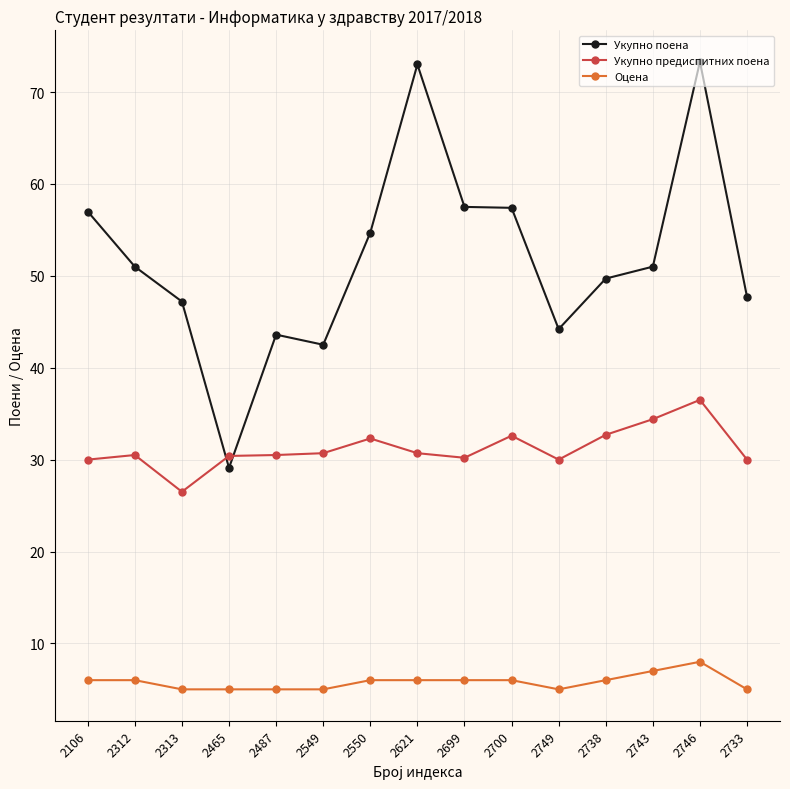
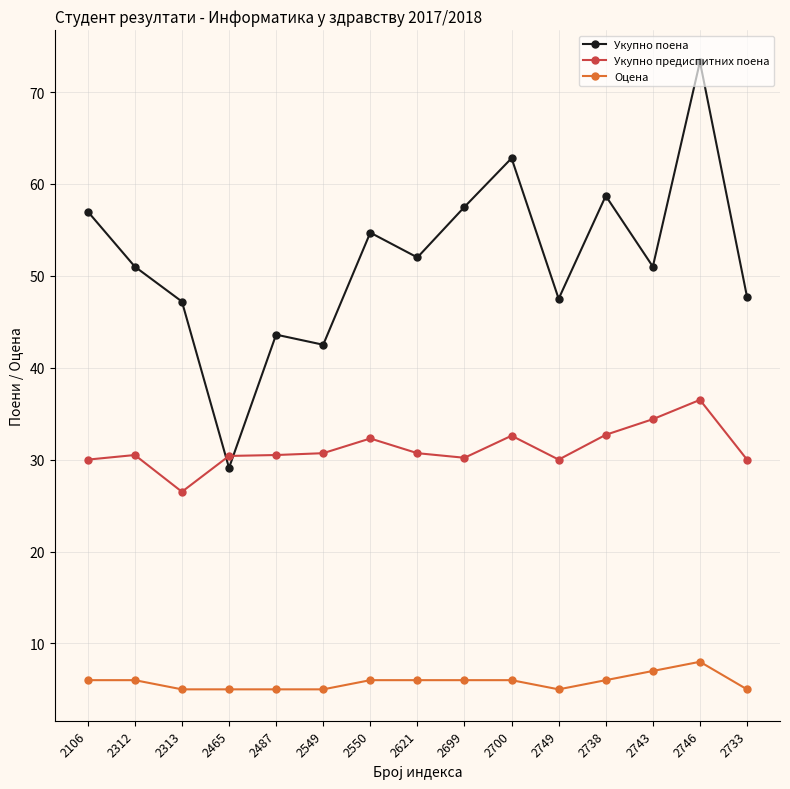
Укупно поена, 2621: 73 -> 52
Укупно поена, 2700: 57 -> 63
Укупно поена, 2749: 44 -> 48
Укупно поена, 2738: 50 -> 59
